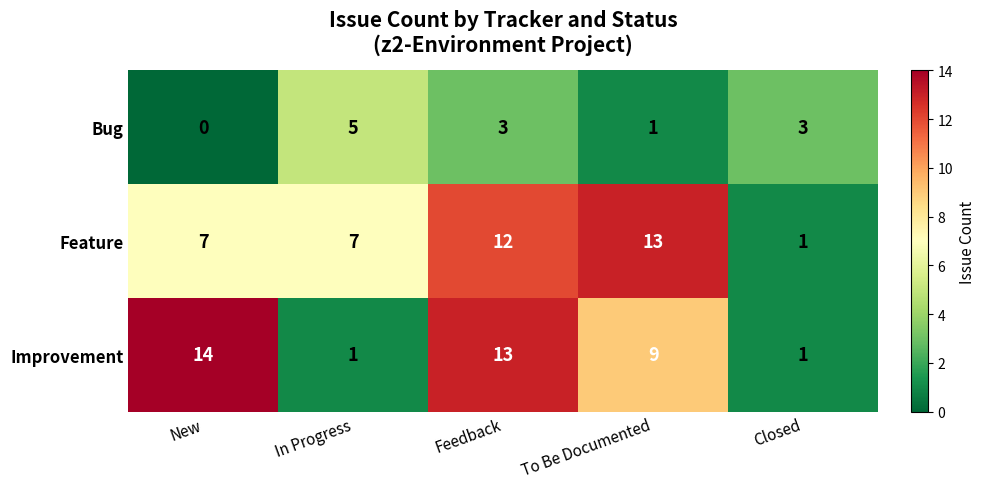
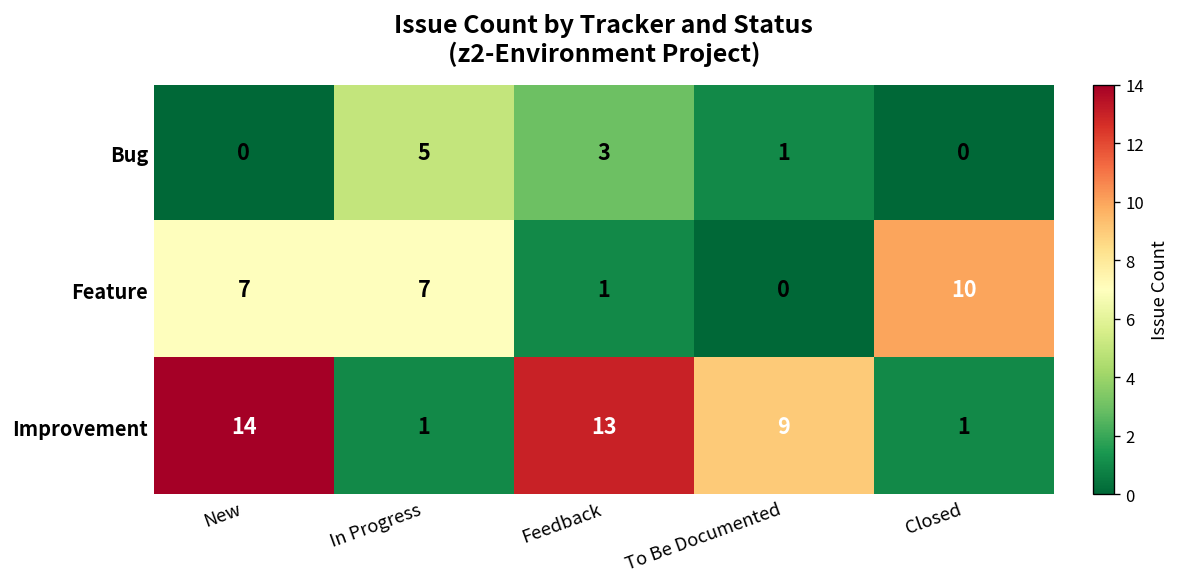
Bug, Closed: 3 -> 0
Feature, Feedback: 12 -> 1
Feature, To Be Documented: 13 -> 0
Feature, Closed: 1 -> 10
